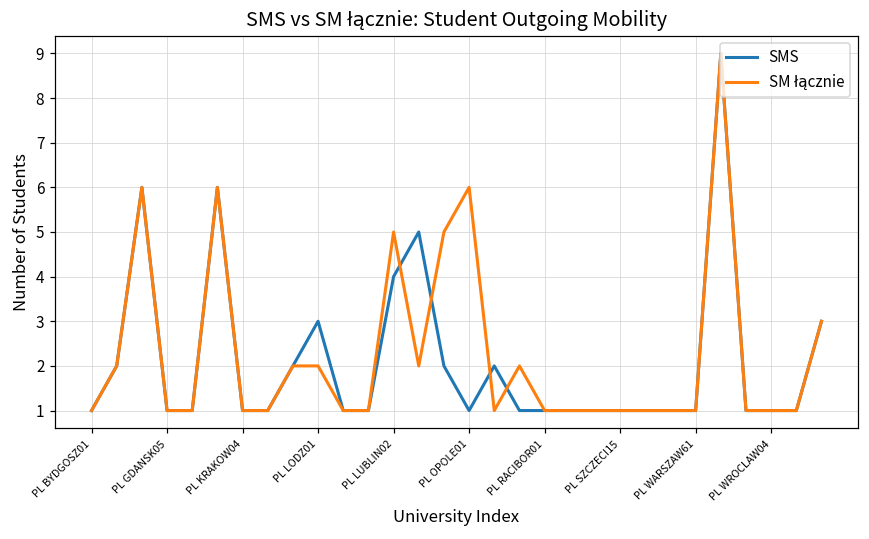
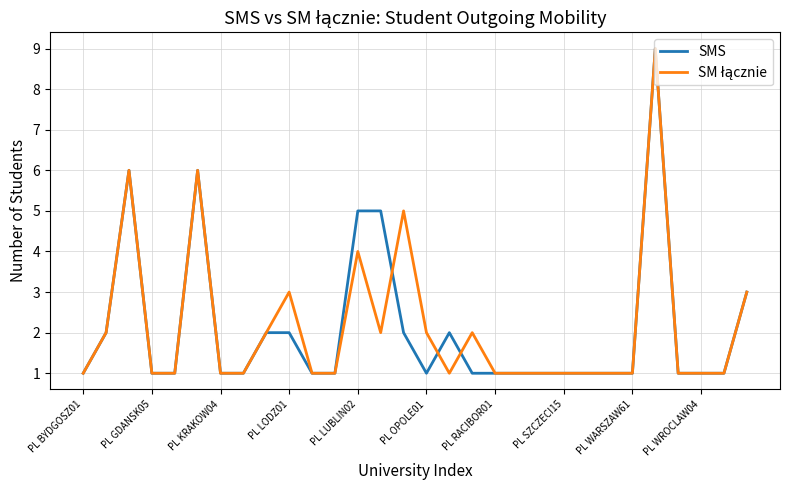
SMS, PL LODZ01: 3 -> 2
SM łącznie, PL LODZ01: 2 -> 3
SMS, PL LUBLIN02: 4 -> 5
SM łącznie, PL LUBLIN02: 5 -> 4
SM łącznie, PL OPOLE01: 6 -> 2
